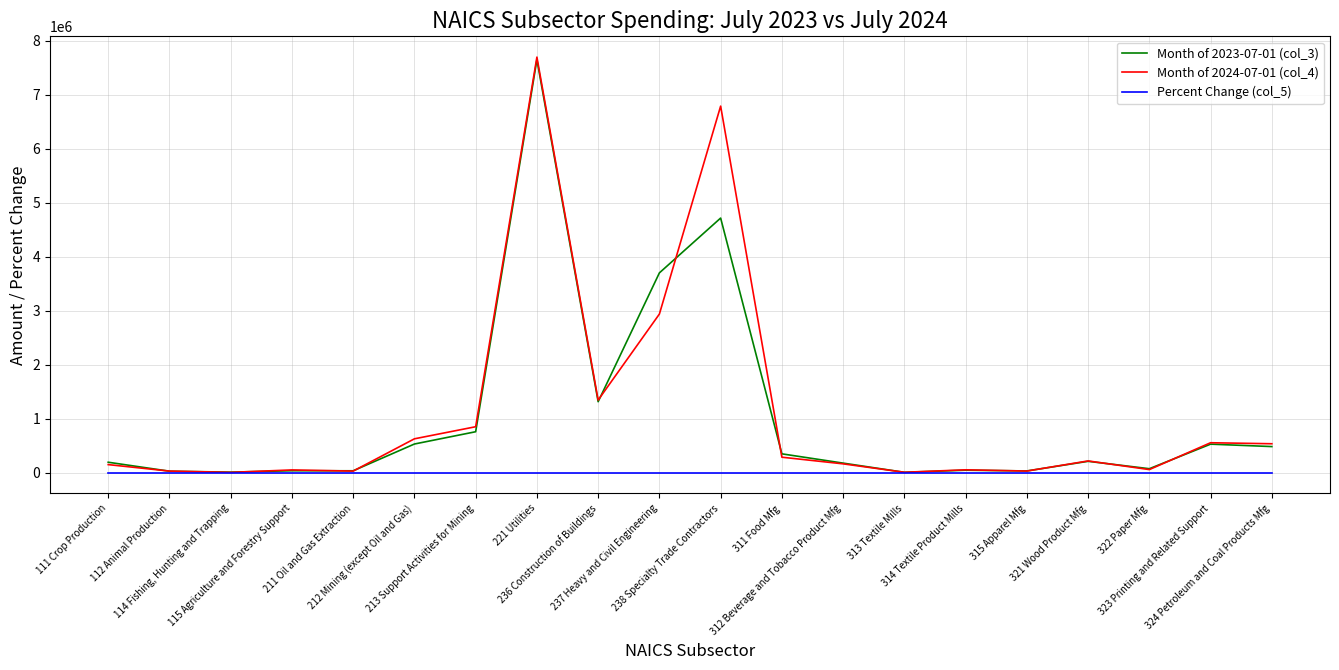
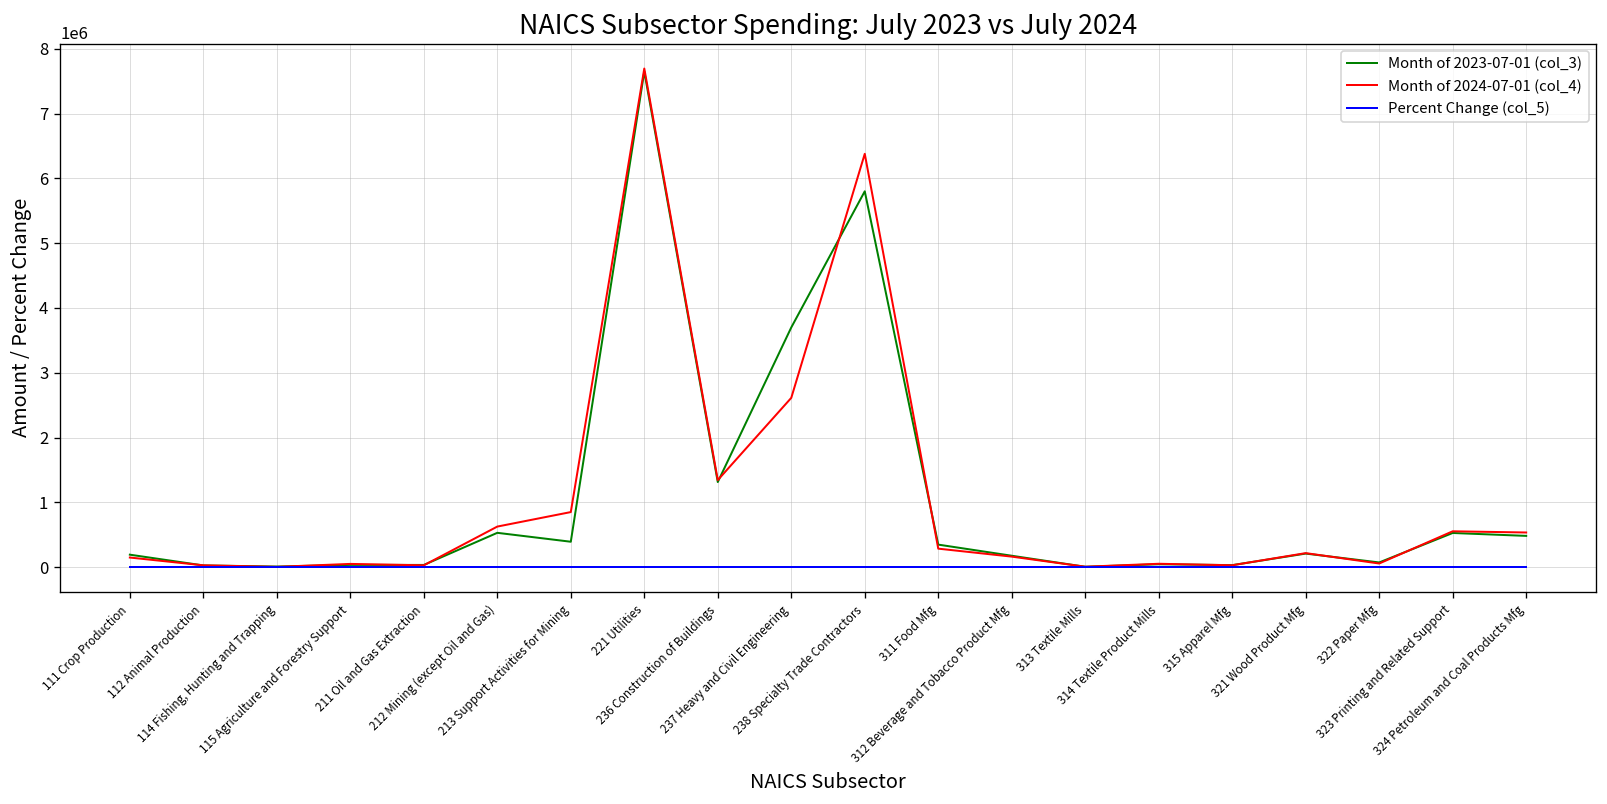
Month of 2023-07-01 (col_3), 213 Support Activities for Mining: 800000 -> 400000
Month of 2024-07-01 (col_4), 237 Heavy and Civil Engineering: 2900000 -> 2600000
Month of 2023-07-01 (col_3), 238 Specialty Trade Contractors: 4700000 -> 5800000
Month of 2024-07-01 (col_4), 238 Specialty Trade Contractors: 6800000 -> 6400000
